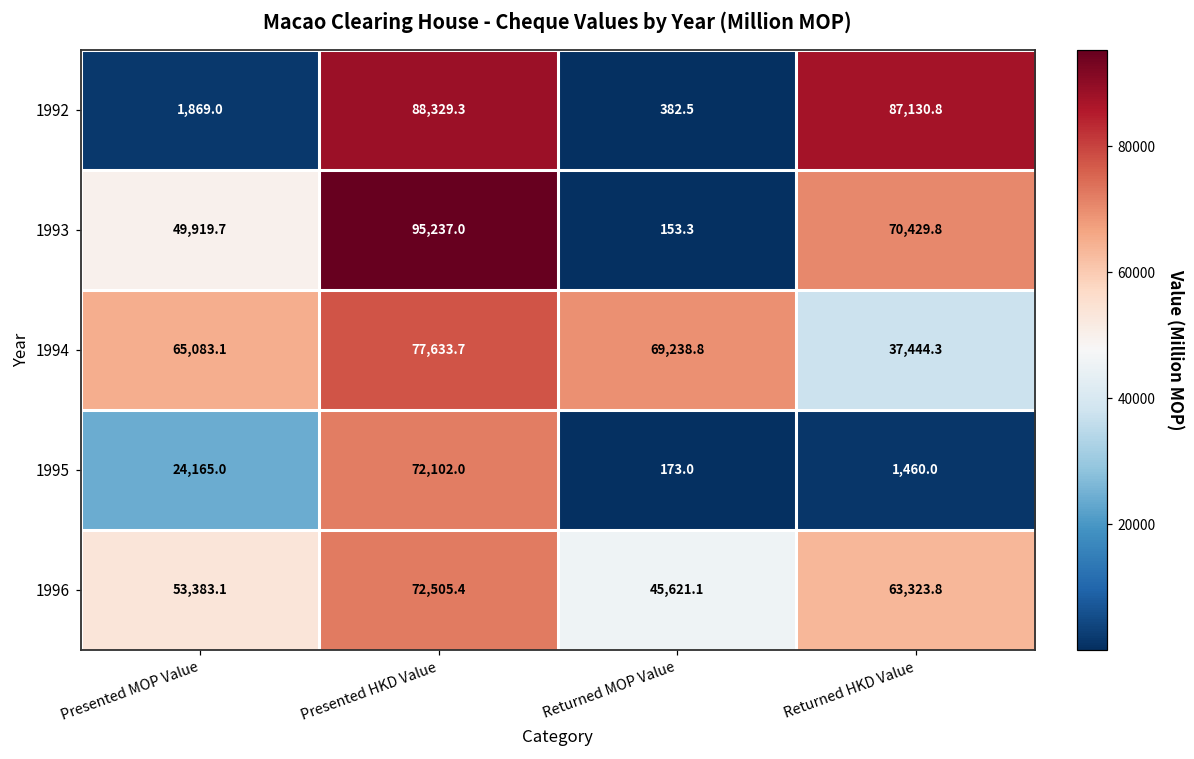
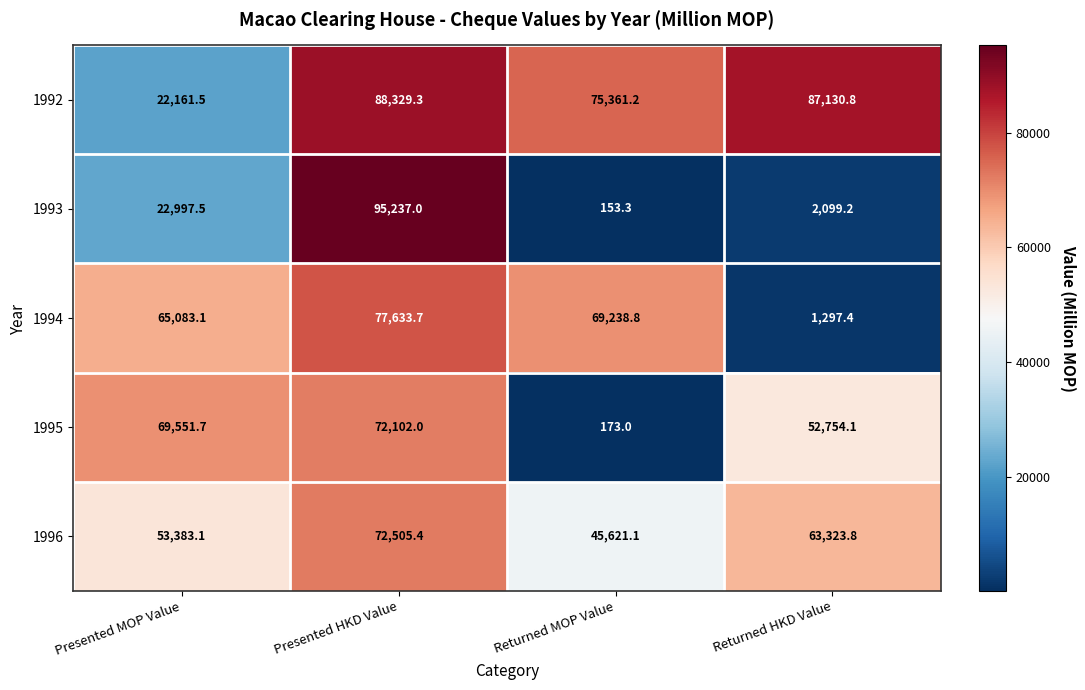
1992, Presented MOP Value: 1,869.0 -> 22,161.5
1992, Returned MOP Value: 382.5 -> 75,361.2
1993, Presented MOP Value: 49,919.7 -> 22,997.5
1993, Returned HKD Value: 70,429.8 -> 2,099.2
1994, Returned HKD Value: 37,444.3 -> 1,297.4
1995, Presented MOP Value: 24,165.0 -> 69,551.7
1995, Returned HKD Value: 1,460.0 -> 52,754.1
